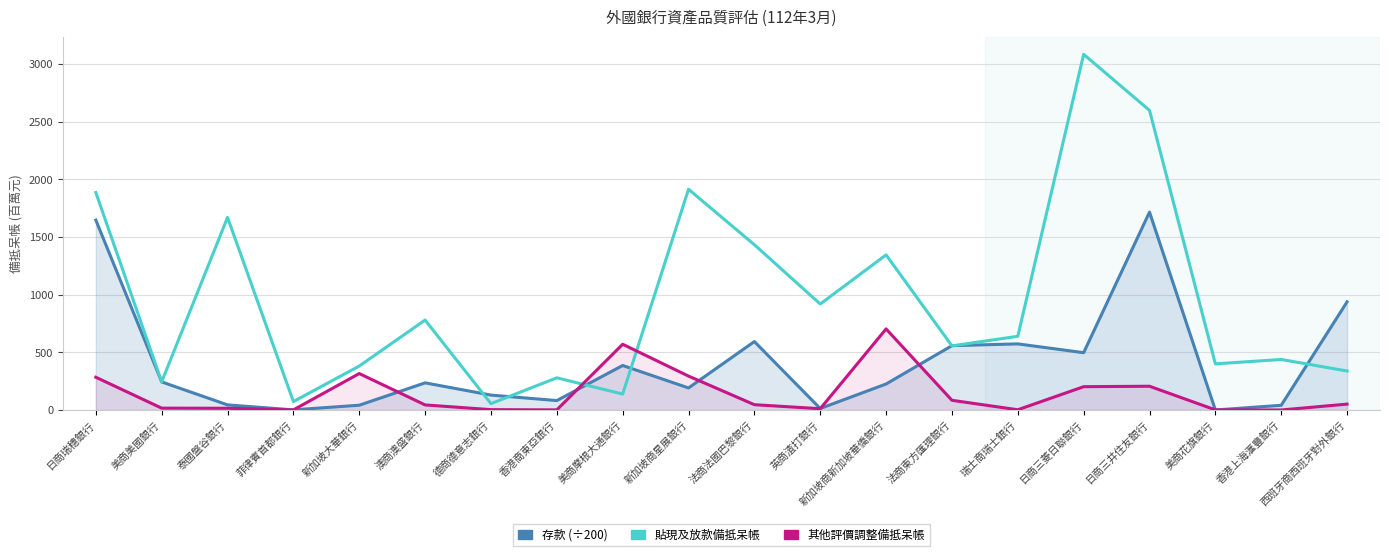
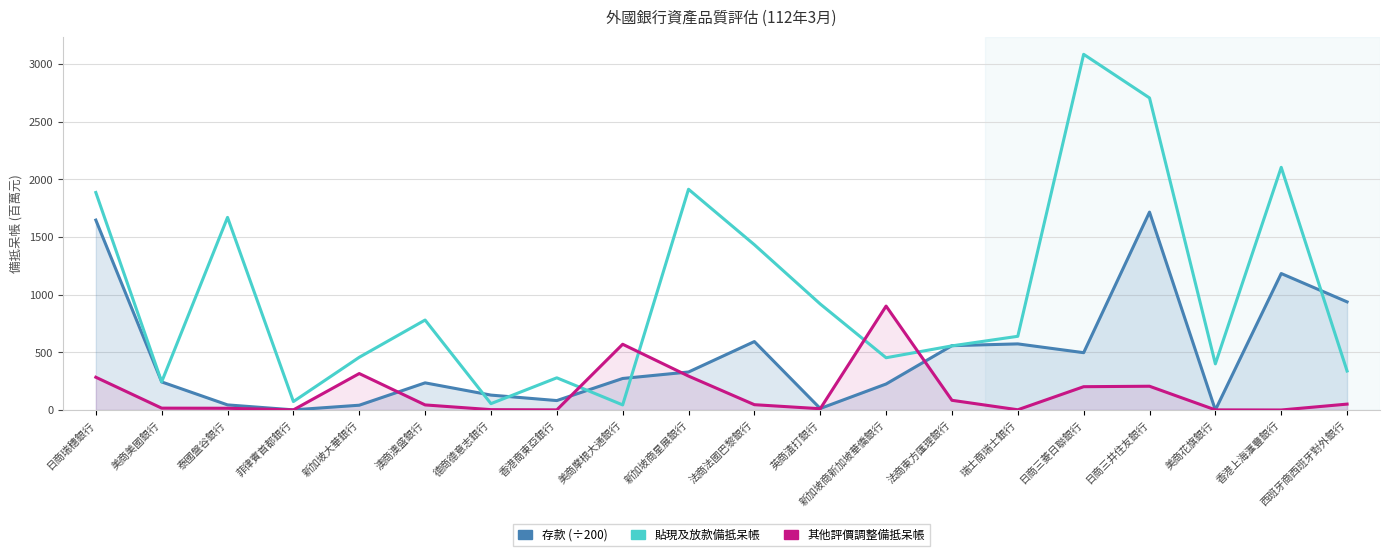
貼現及放款備抵呆帳, 新加坡大華銀行: 380 -> 460
存款 (÷200), 美商摩根大通銀行: 390 -> 270
貼現及放款備抵呆帳, 美商摩根大通銀行: 140 -> 40
存款 (÷200), 新加坡商星展銀行: 190 -> 330
貼現及放款備抵呆帳, 新加坡商新加坡華僑銀行: 1350 -> 450
其他評價調整備抵呆帳, 新加坡商新加坡華僑銀行: 700 -> 900
貼現及放款備抵呆帳, 日商三井住友銀行: 2600 -> 2710
存款 (÷200), 香港上海滙豐銀行: 40 -> 1180
貼現及放款備抵呆帳, 香港上海滙豐銀行: 440 -> 2100
